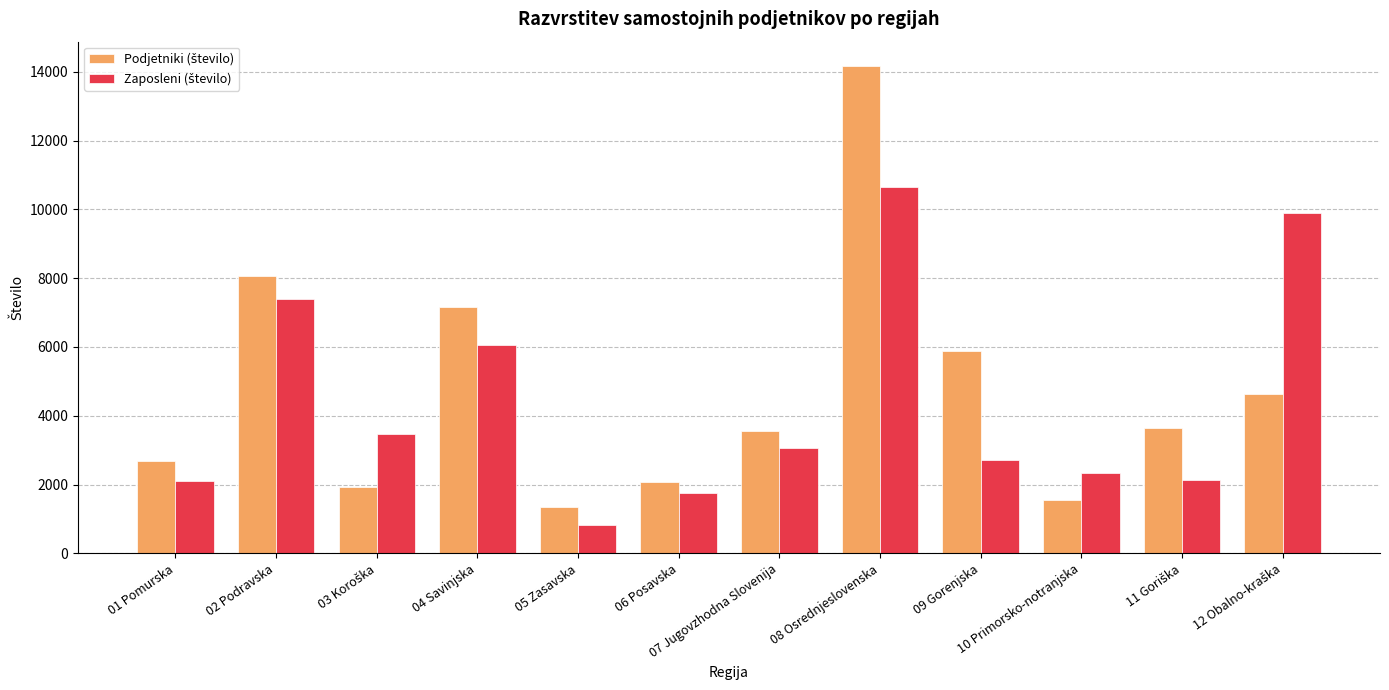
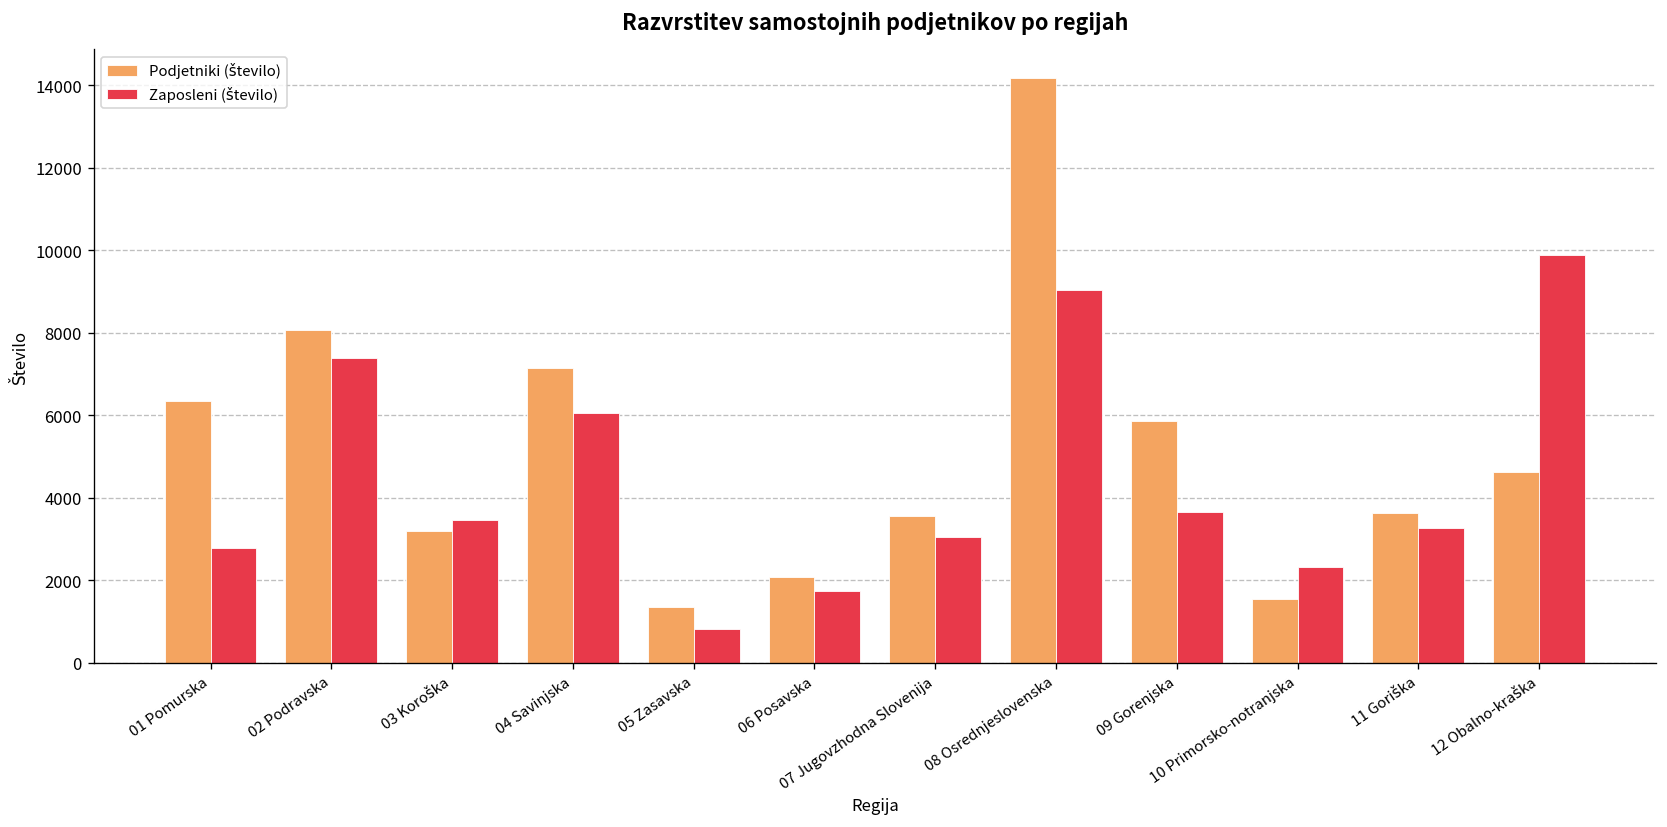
Podjetniki (število), 01 Pomurska: 2700 -> 6400
Zaposleni (število), 01 Pomurska: 2100 -> 2800
Podjetniki (število), 03 Koroška: 1900 -> 3200
Zaposleni (število), 08 Osrednjeslovenska: 10600 -> 9000
Zaposleni (število), 09 Gorenjska: 2700 -> 3700
Zaposleni (število), 11 Goriška: 2100 -> 3300
